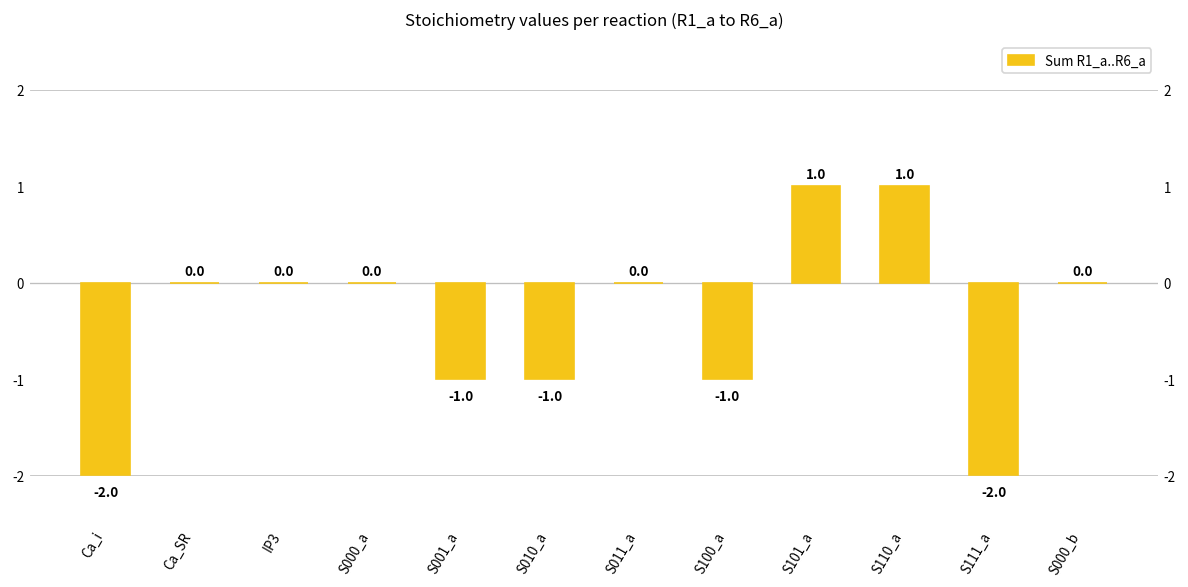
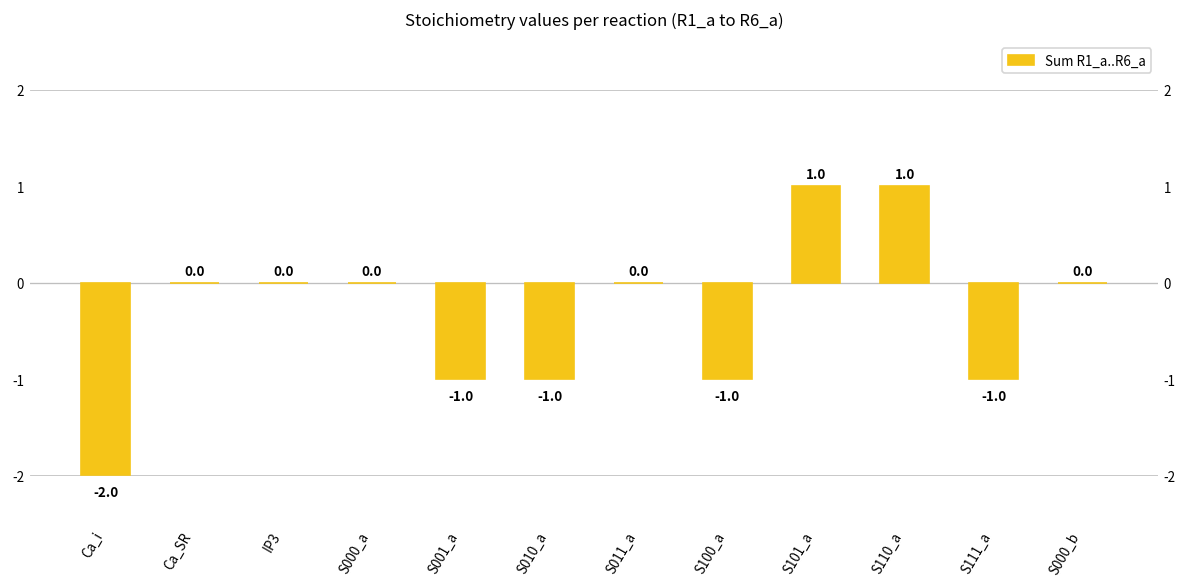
S111_a: -2.0 -> -1.0
